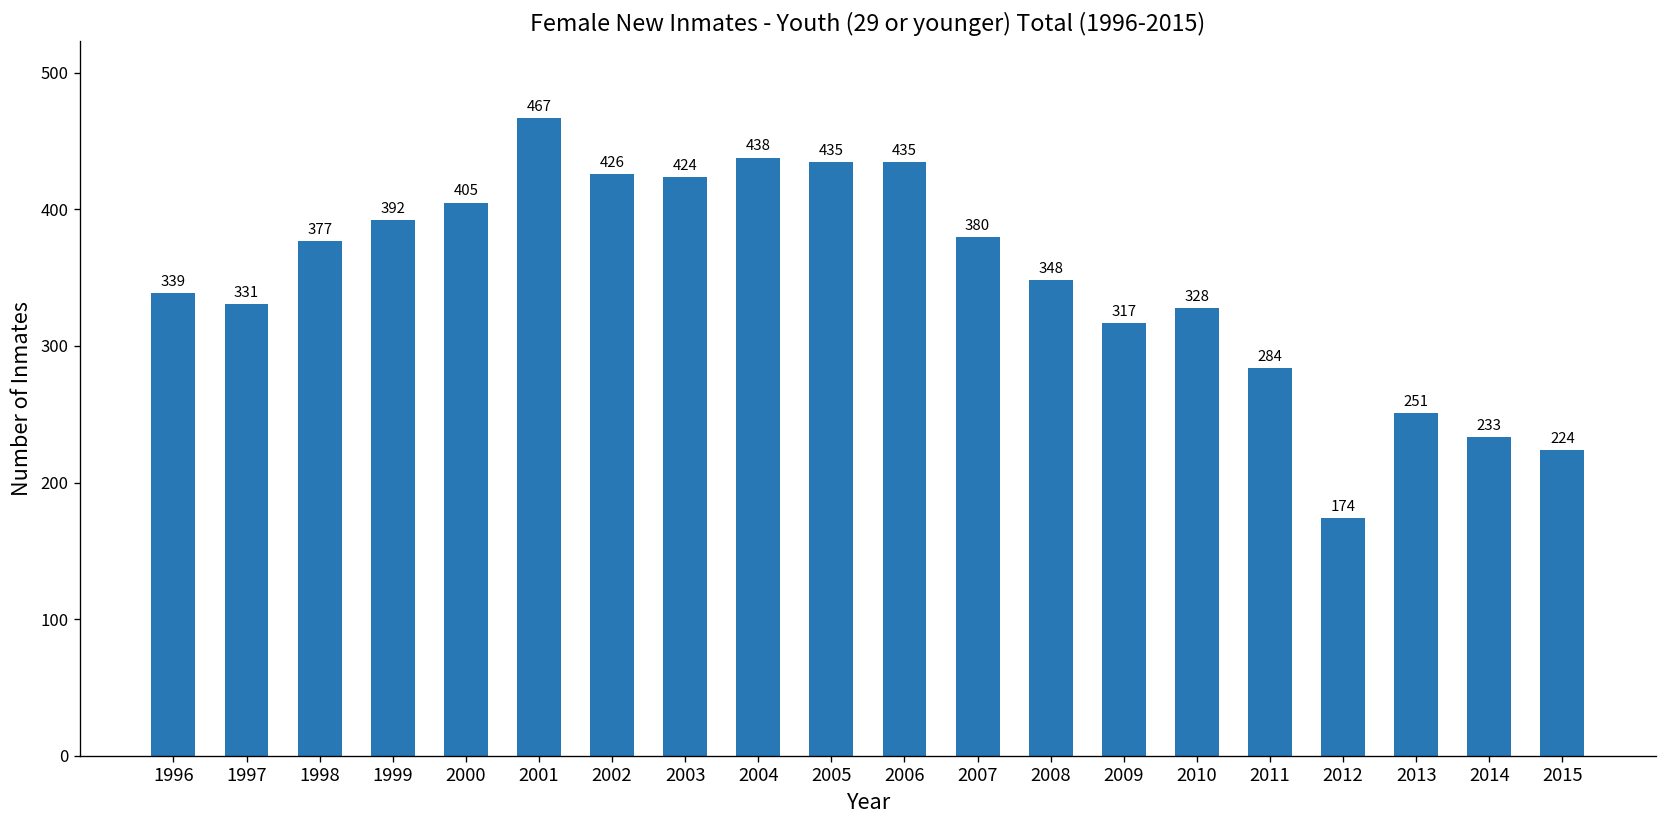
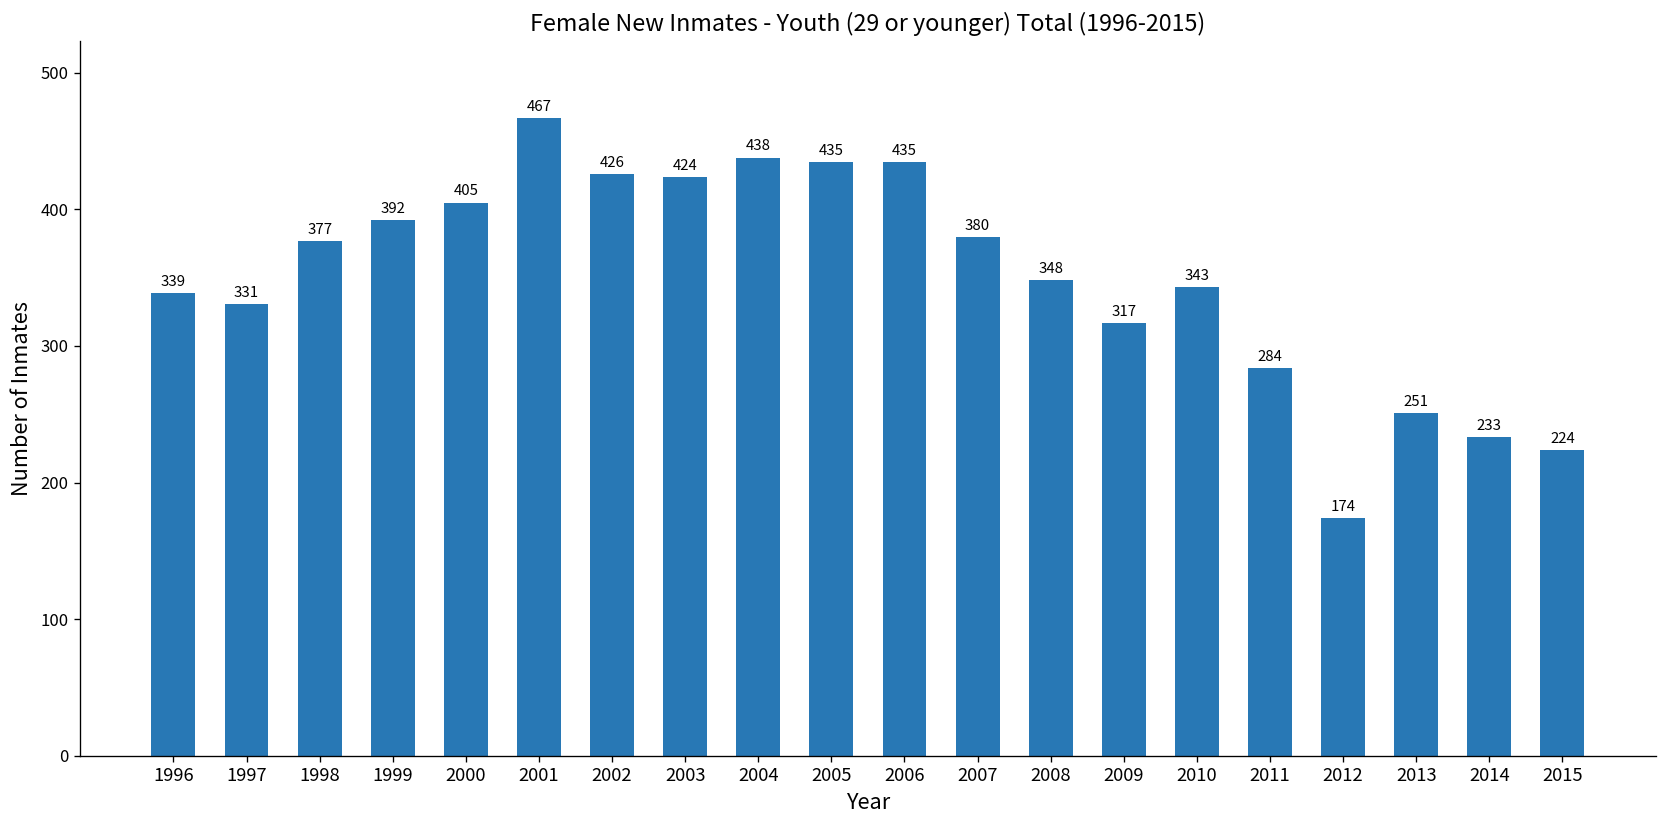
2010: 328 -> 343
